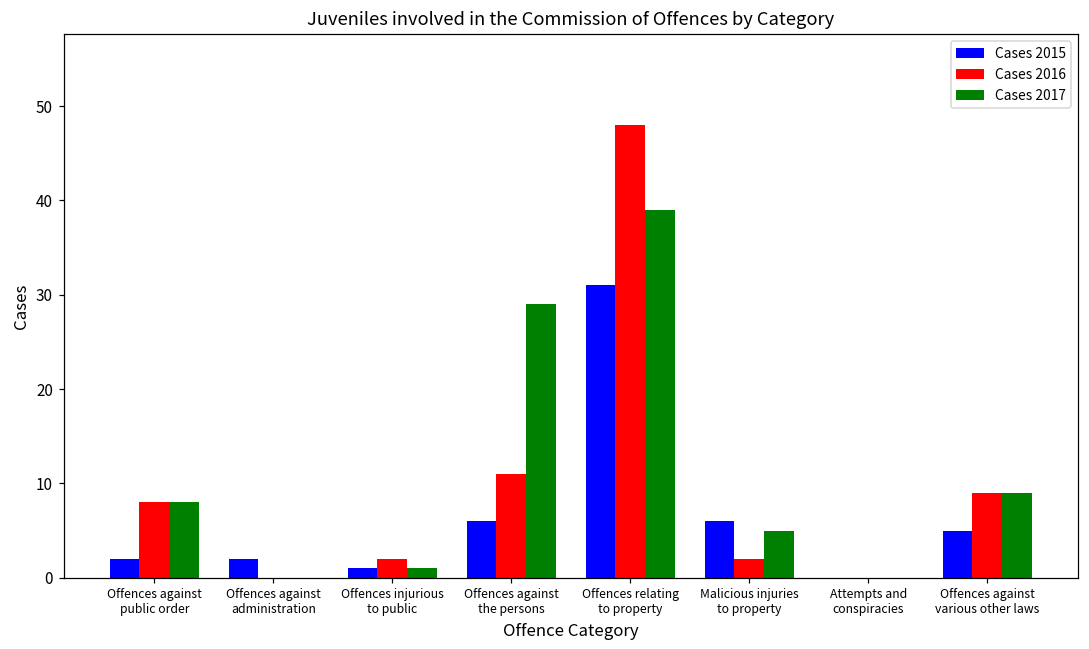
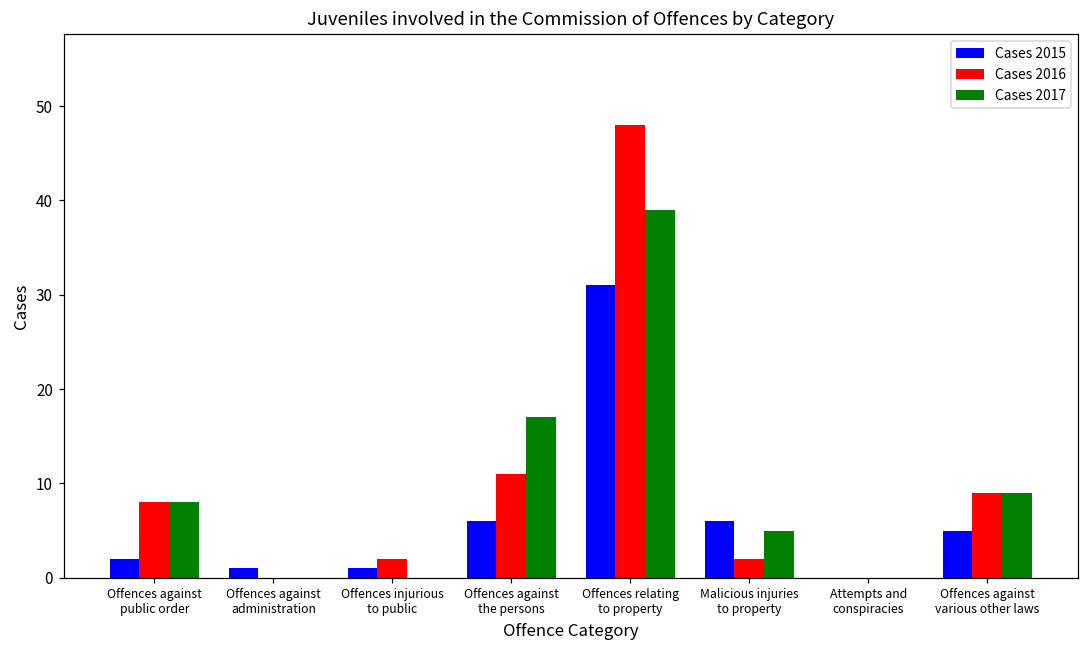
Cases 2015, Offences against administration: 2 -> 1
Cases 2017, Offences injurious to public: 1 -> 0
Cases 2017, Offences against the persons: 29 -> 17
